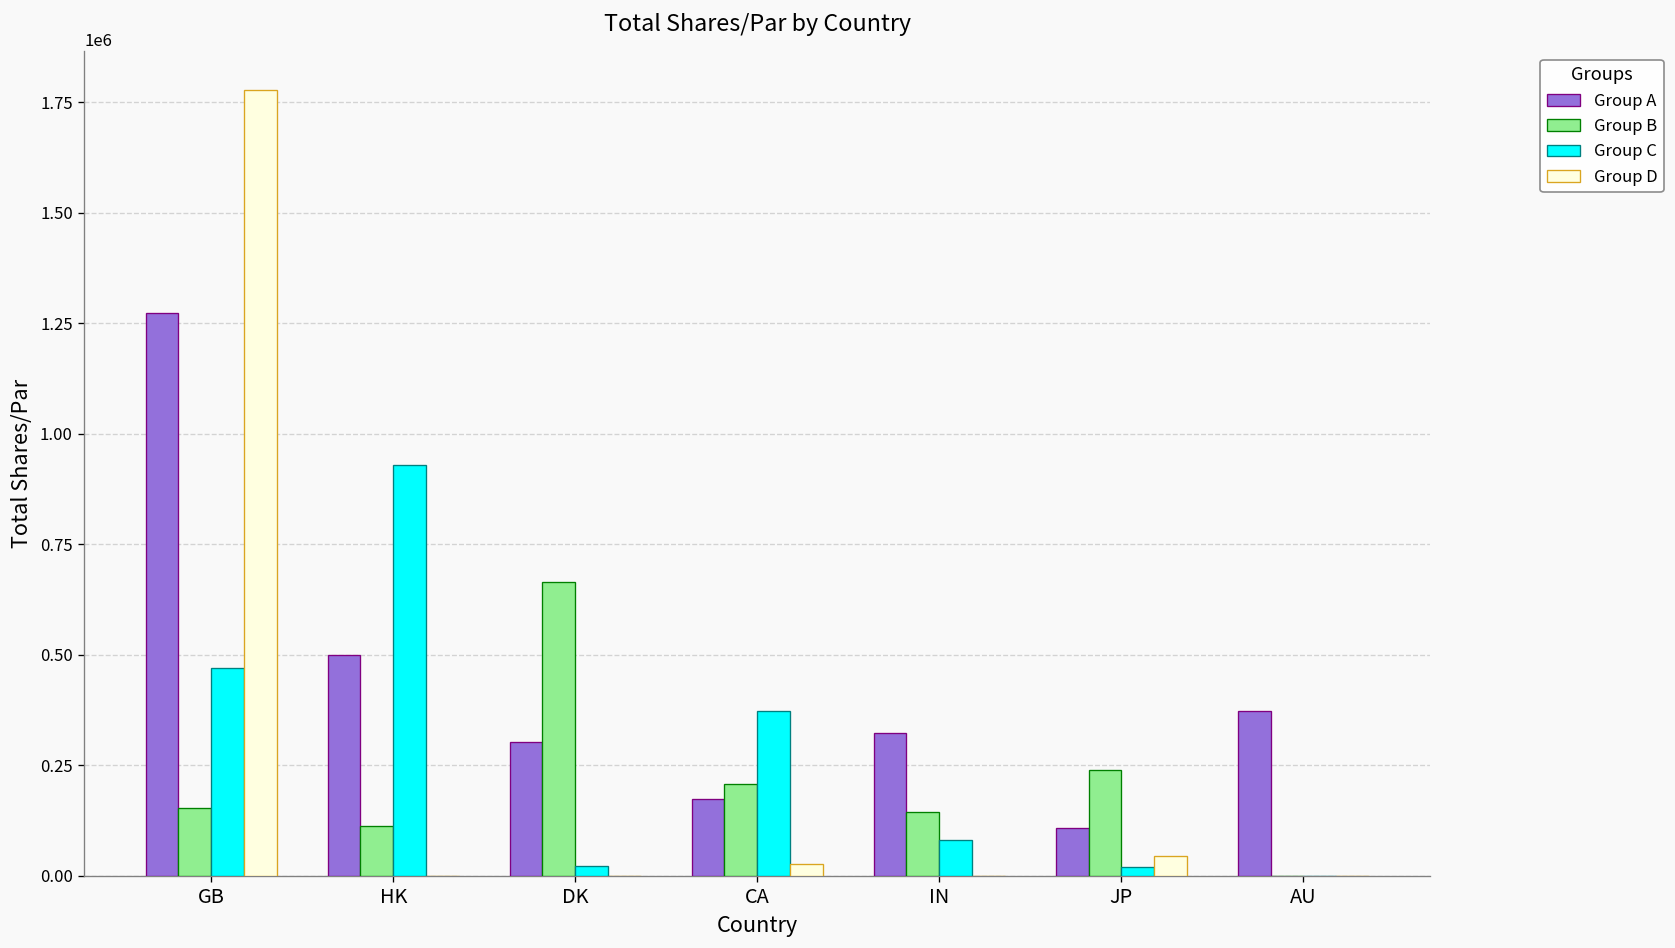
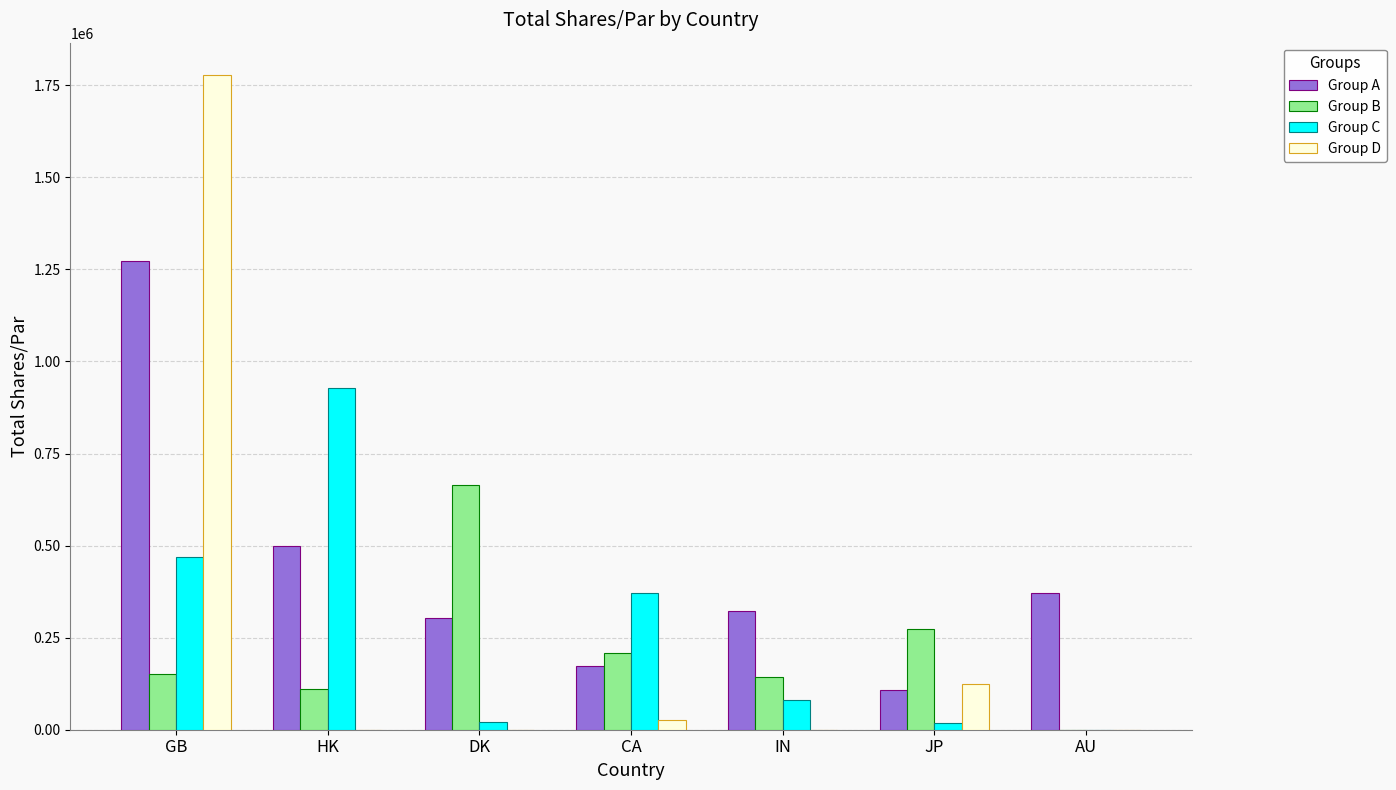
Group B, JP: 240000 -> 270000
Group D, JP: 40000 -> 130000
